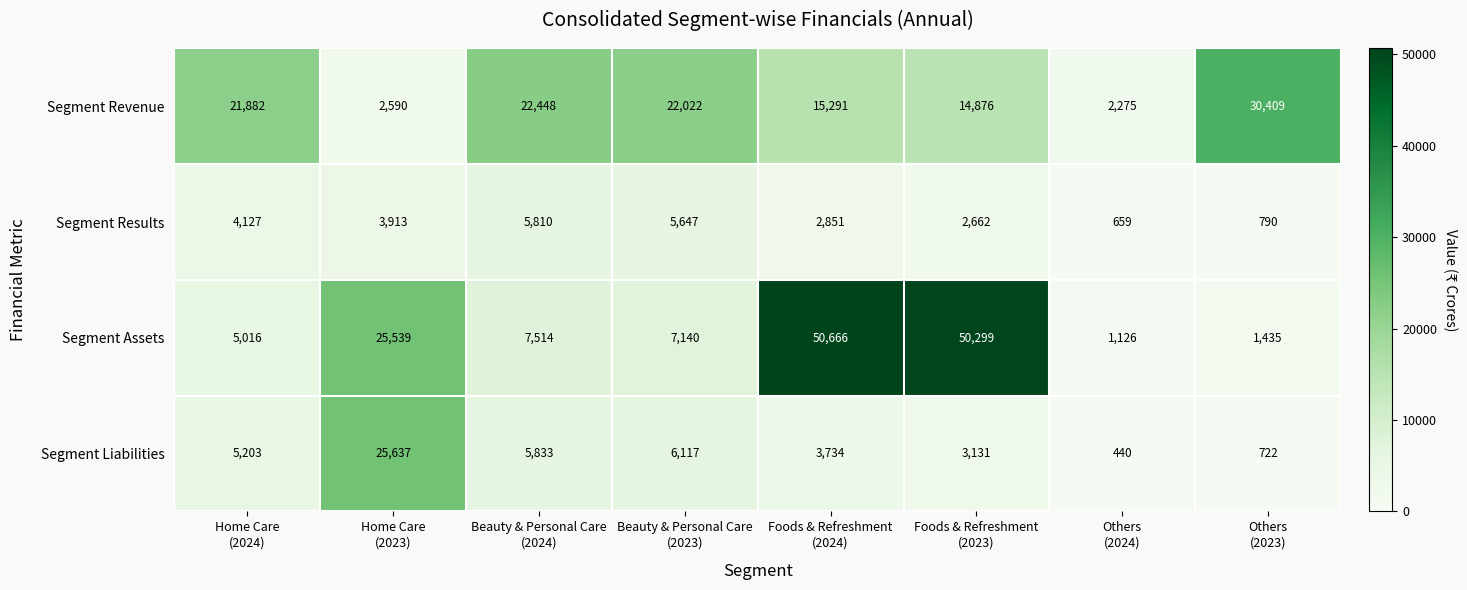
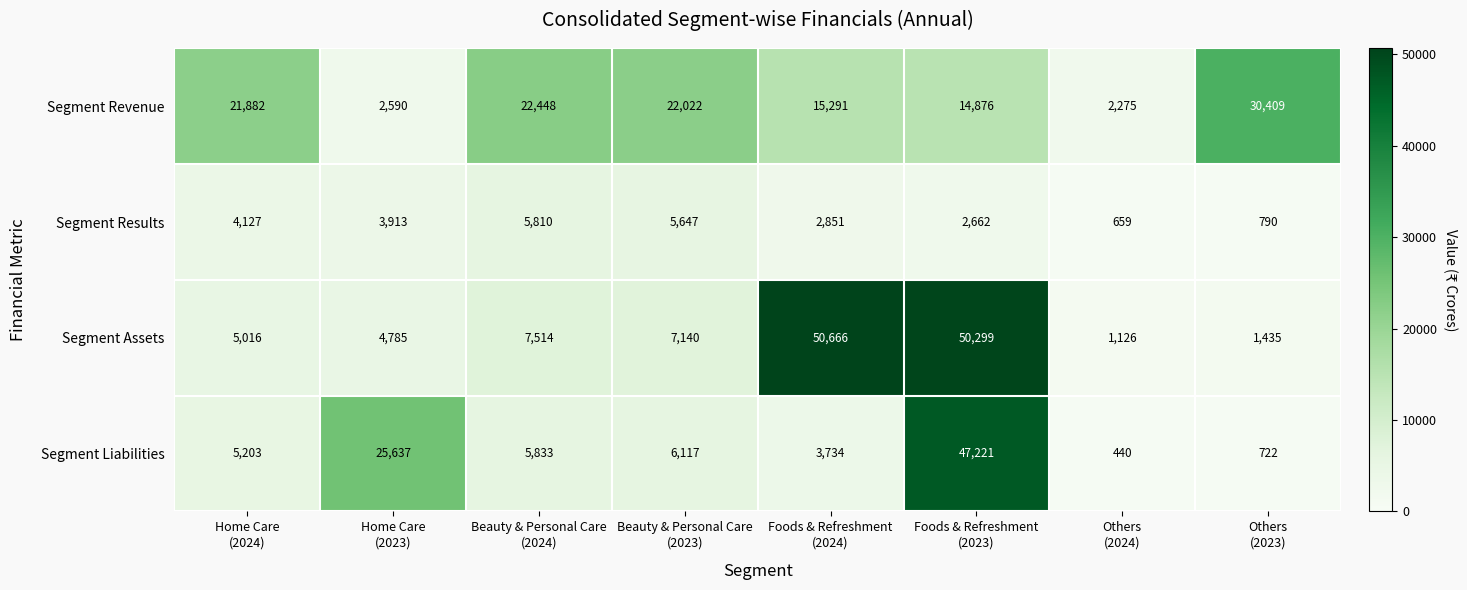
Segment Assets, Home Care (2023): 25,539 -> 4,785
Segment Liabilities, Foods & Refreshment (2023): 3,131 -> 47,221
